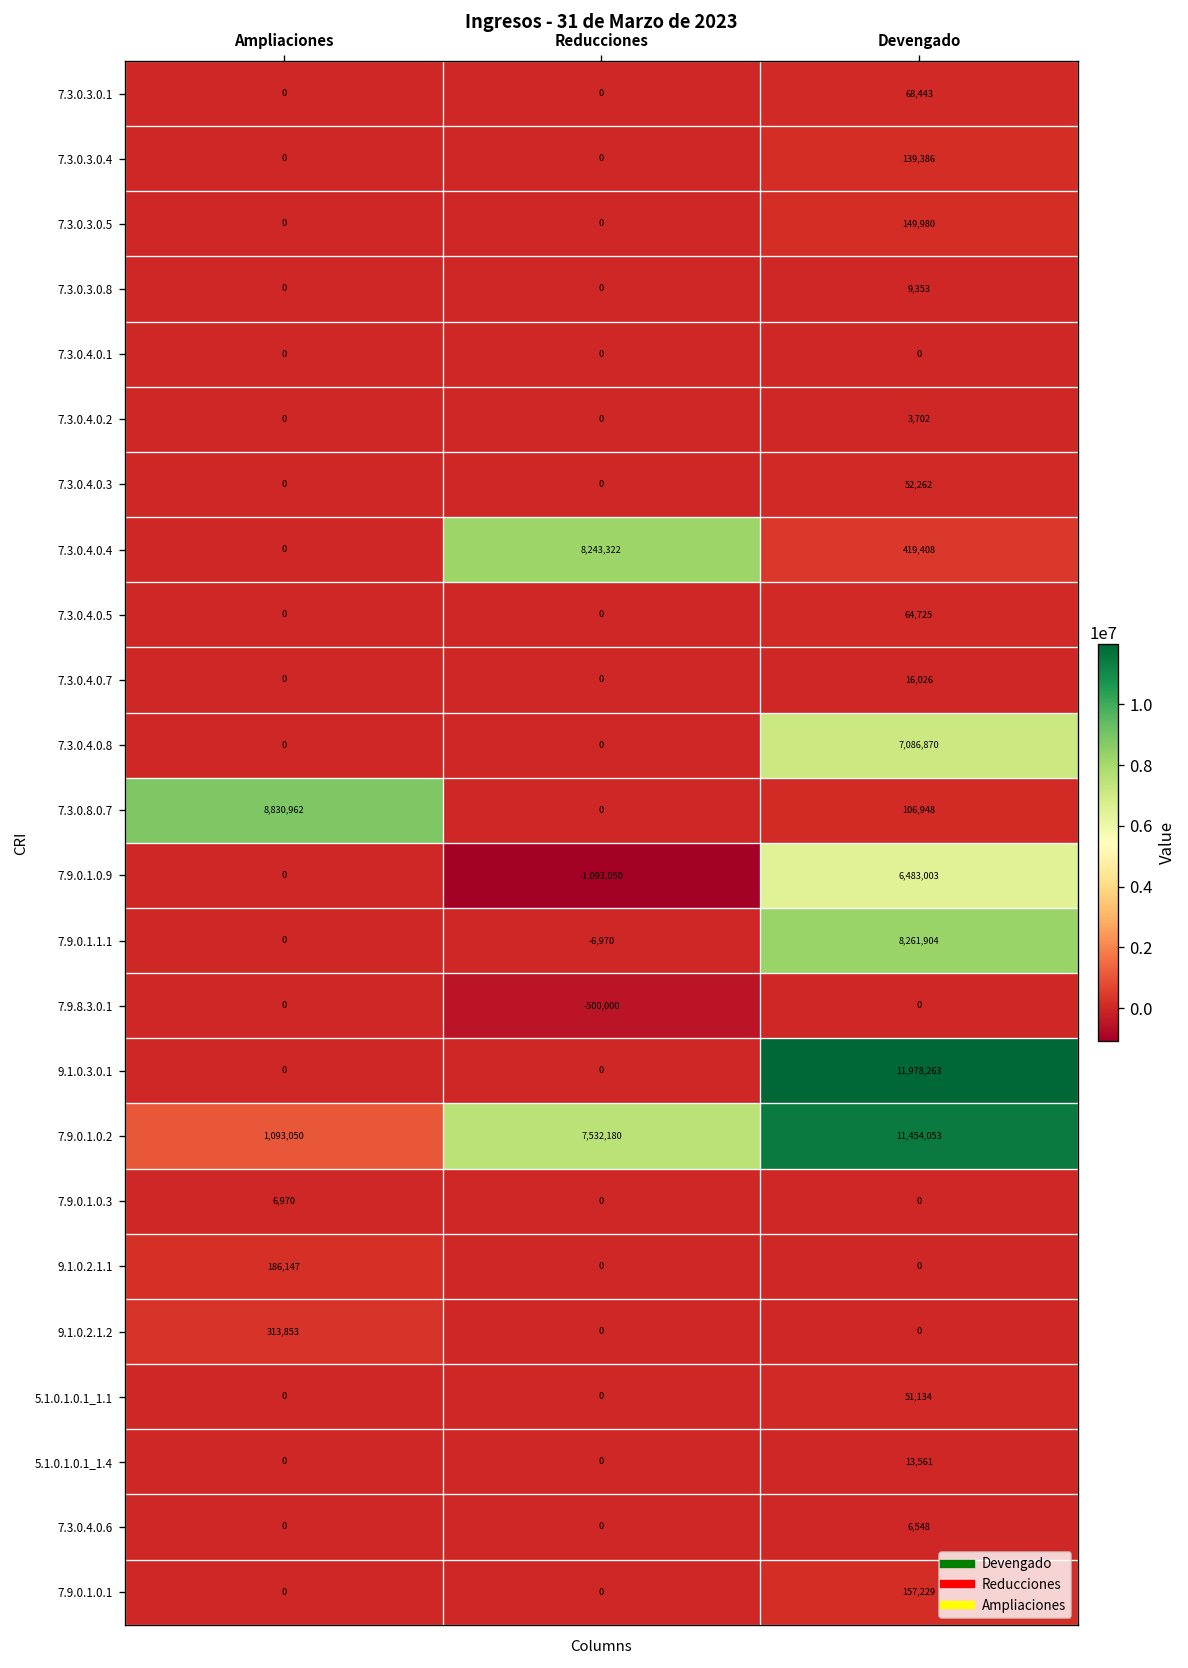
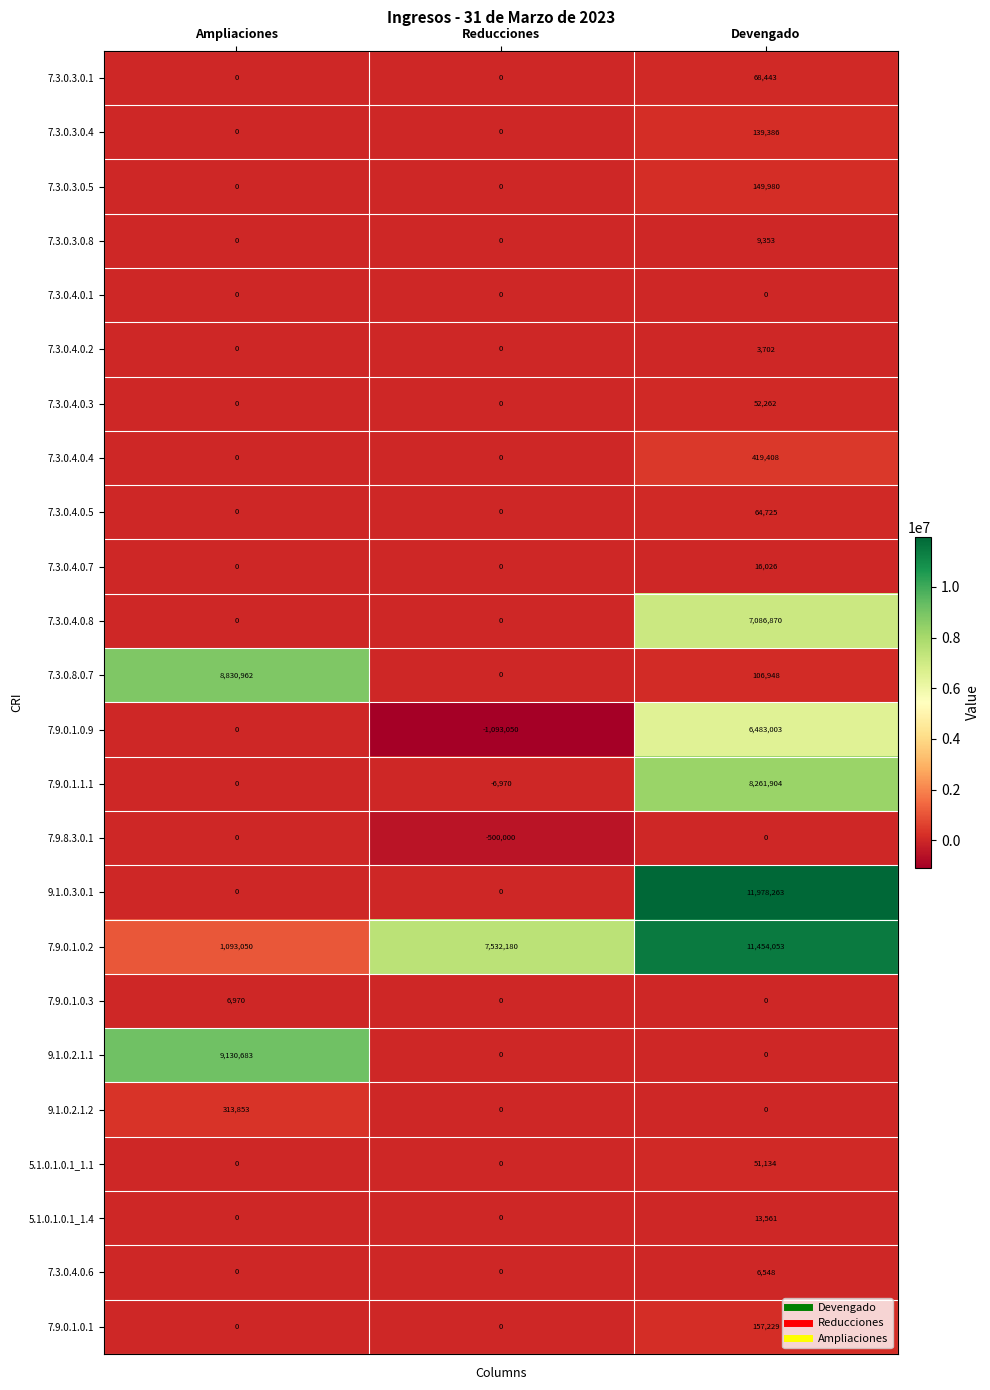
7.3.0.4.0.4, Reducciones: 8,243,322 -> 0
9.1.0.2.1.1, Ampliaciones: 186,147 -> 9,130,683
